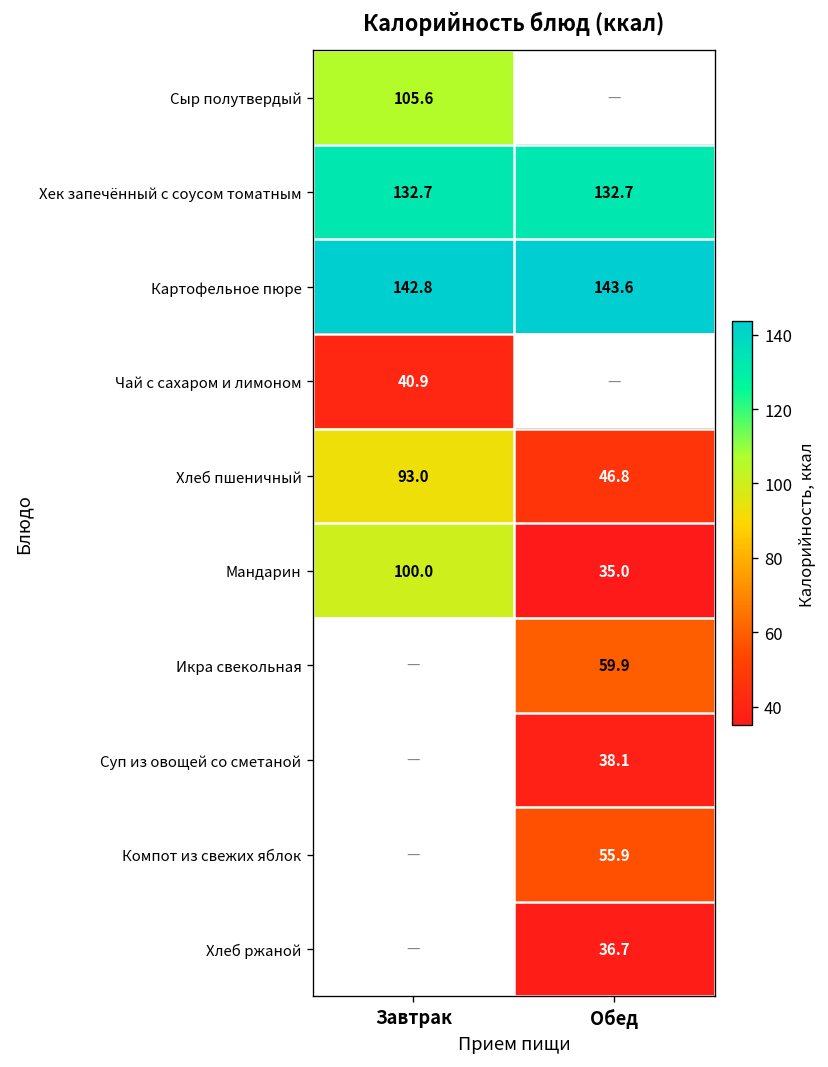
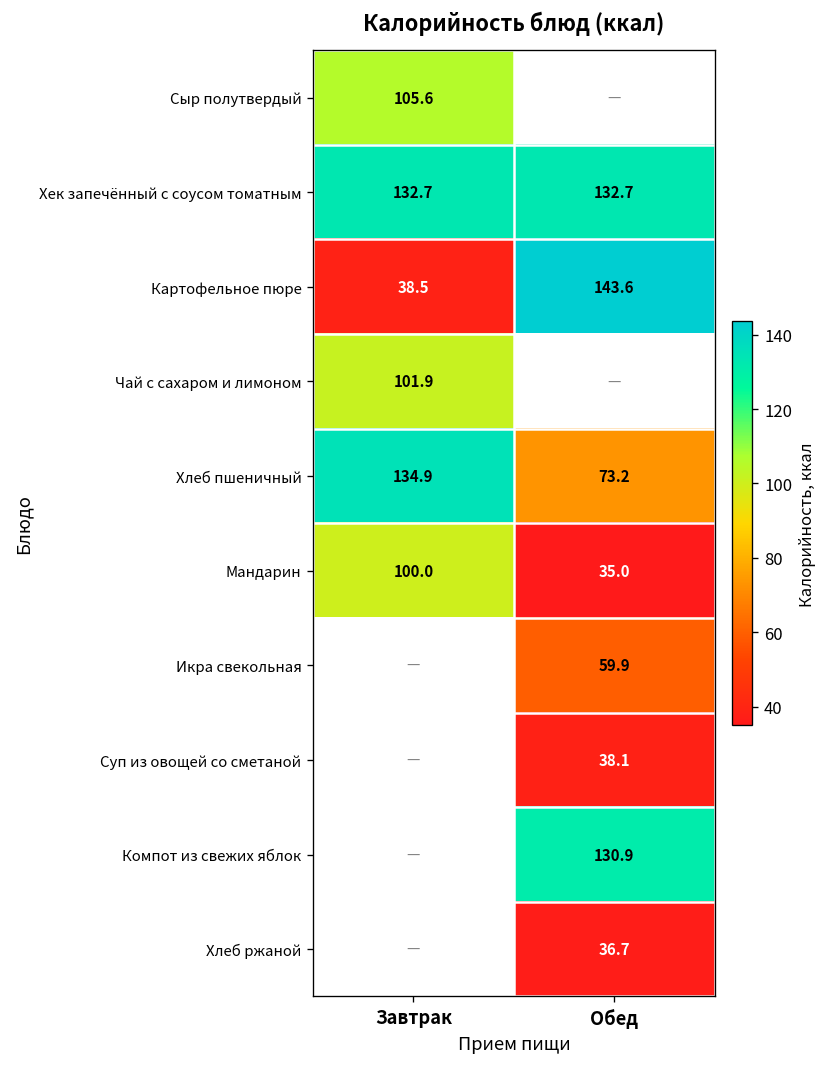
Картофельное пюре, Завтрак: 142.8 -> 38.5
Чай с сахаром и лимоном, Завтрак: 40.9 -> 101.9
Хлеб пшеничный, Завтрак: 93.0 -> 134.9
Хлеб пшеничный, Обед: 46.8 -> 73.2
Компот из свежих яблок, Обед: 55.9 -> 130.9
